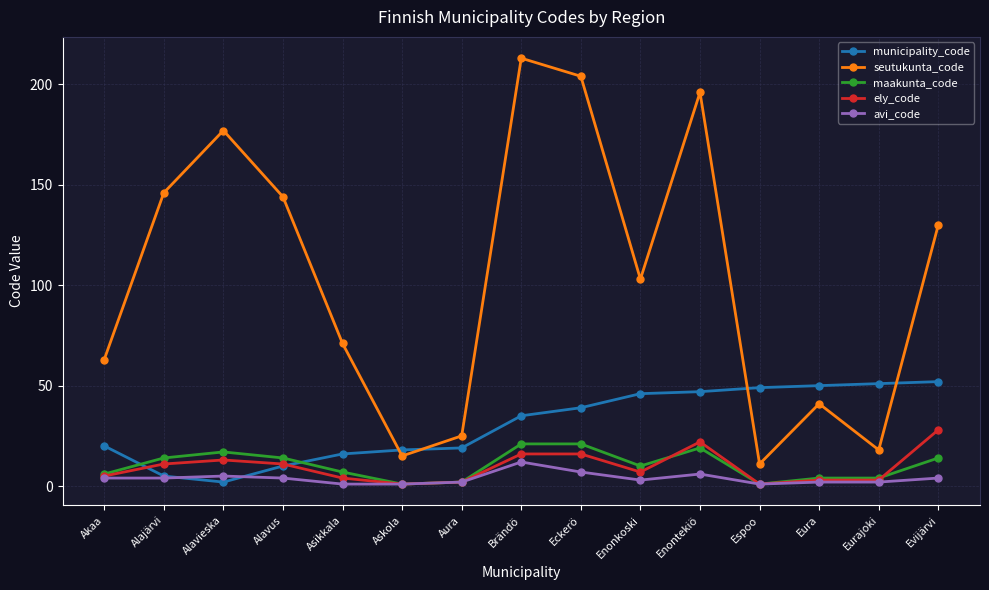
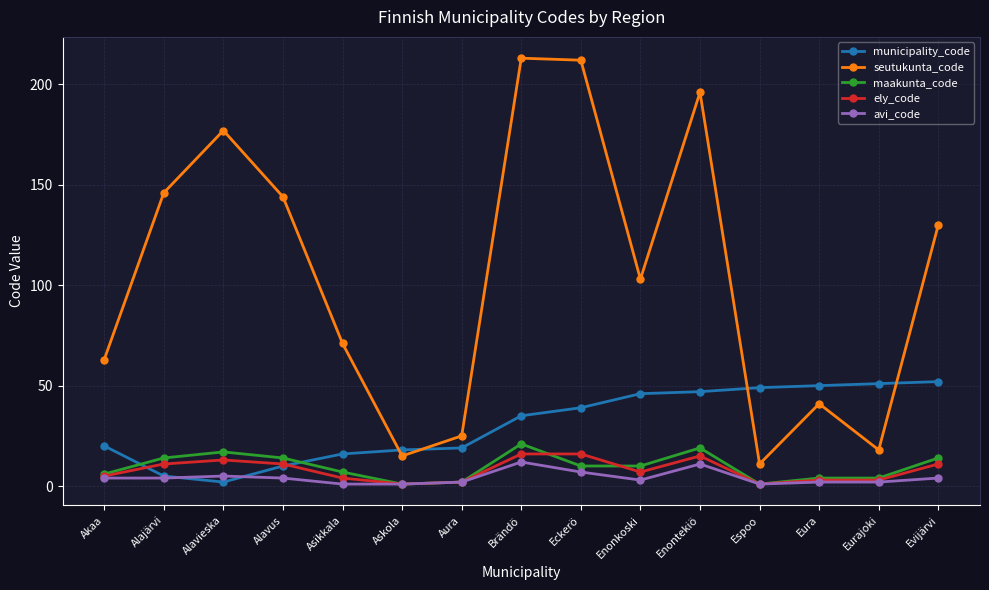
seutukunta_code, Eckerö: 204 -> 212
maakunta_code, Eckerö: 21 -> 10
ely_code, Enontekiö: 22 -> 15
avi_code, Enontekiö: 6 -> 11
ely_code, Evijärvi: 28 -> 11
